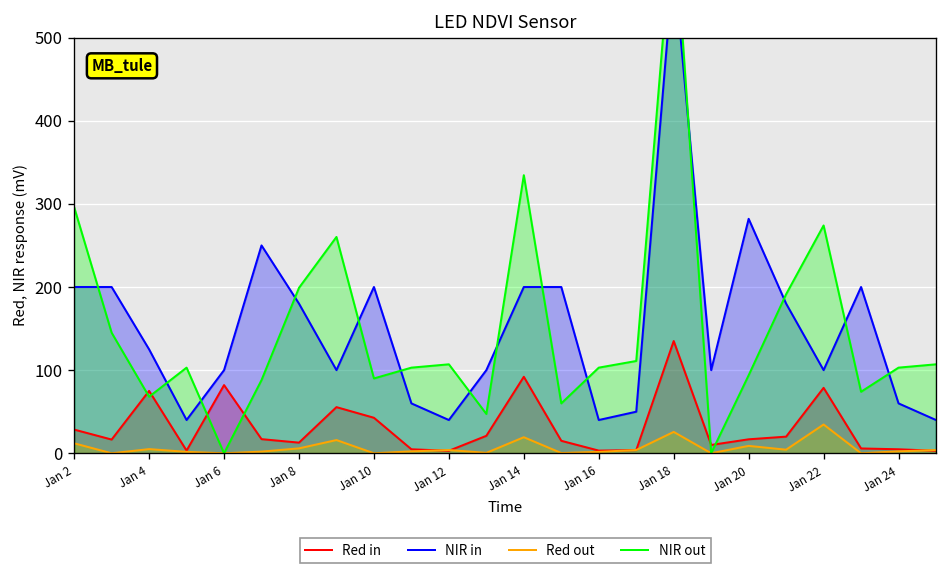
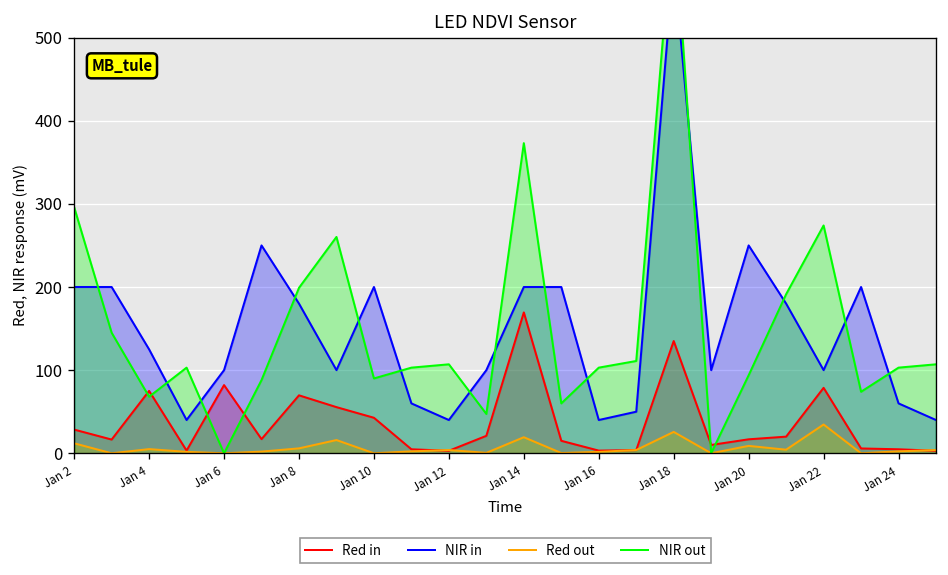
Red in, Jan 8: 10 -> 70
Red in, Jan 14: 90 -> 170
NIR out, Jan 14: 330 -> 370
NIR in, Jan 20: 280 -> 250
